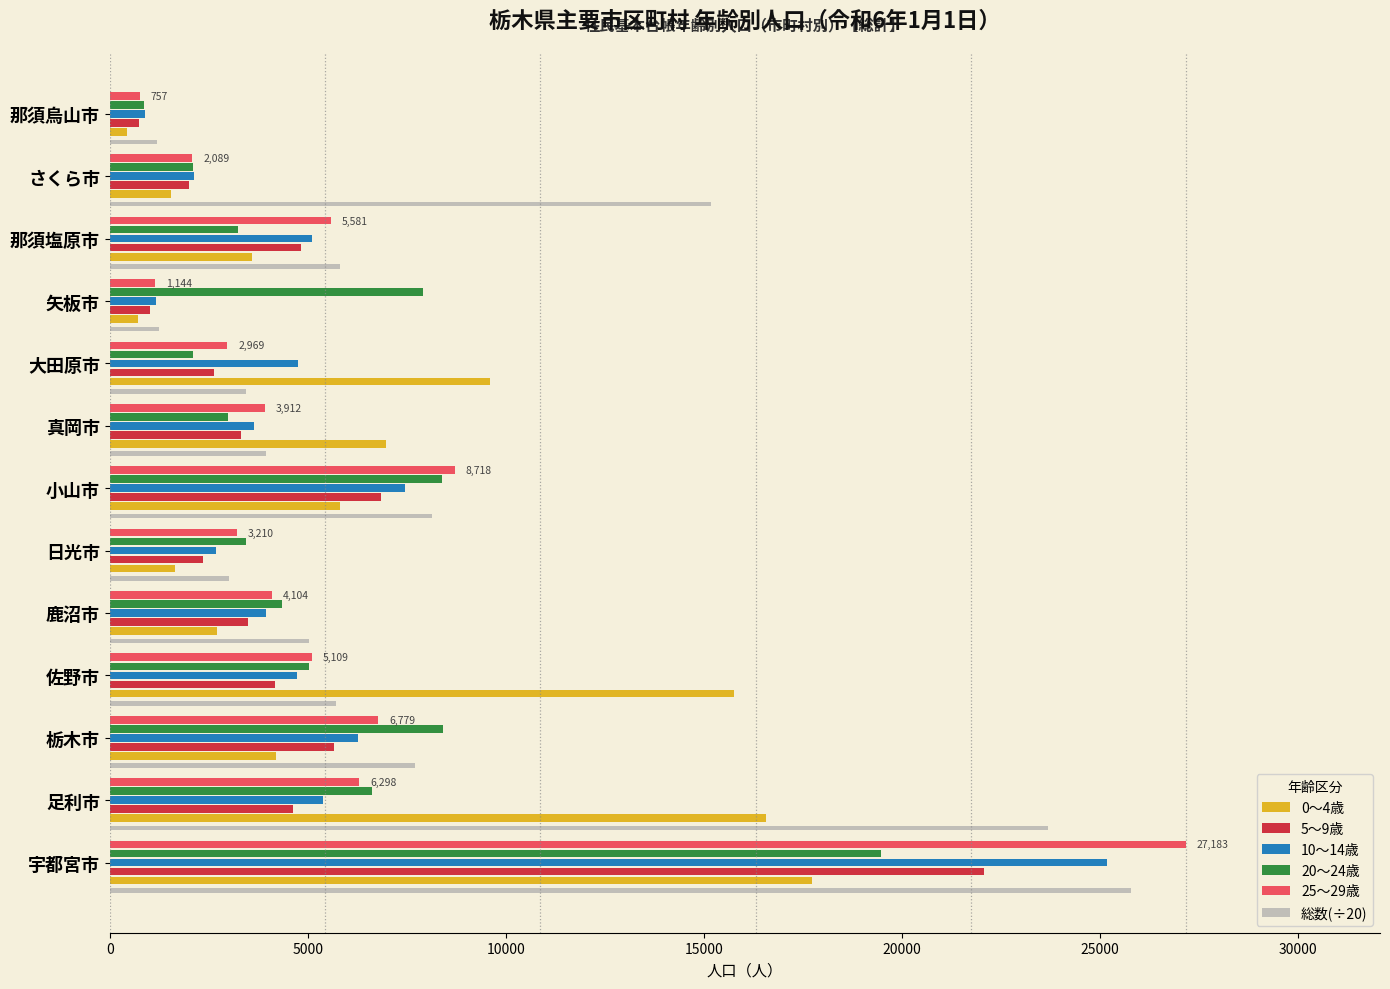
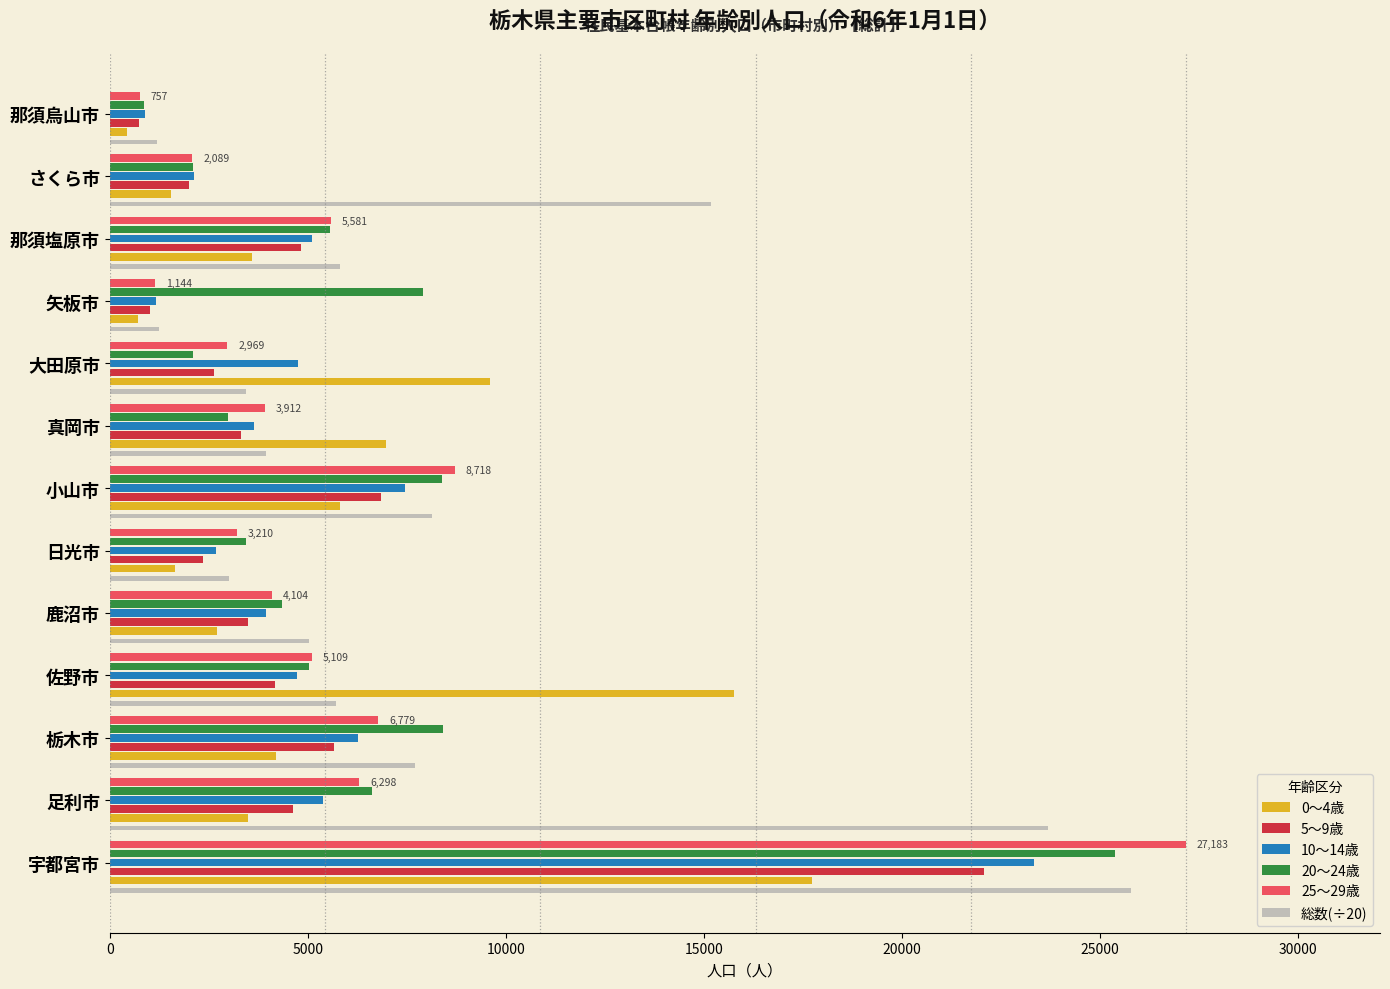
20～24歳, 那須塩原市: 3200 -> 5600
0～4歳, 足利市: 16600 -> 3500
20～24歳, 宇都宮市: 19500 -> 25400
10～14歳, 宇都宮市: 25200 -> 23300
